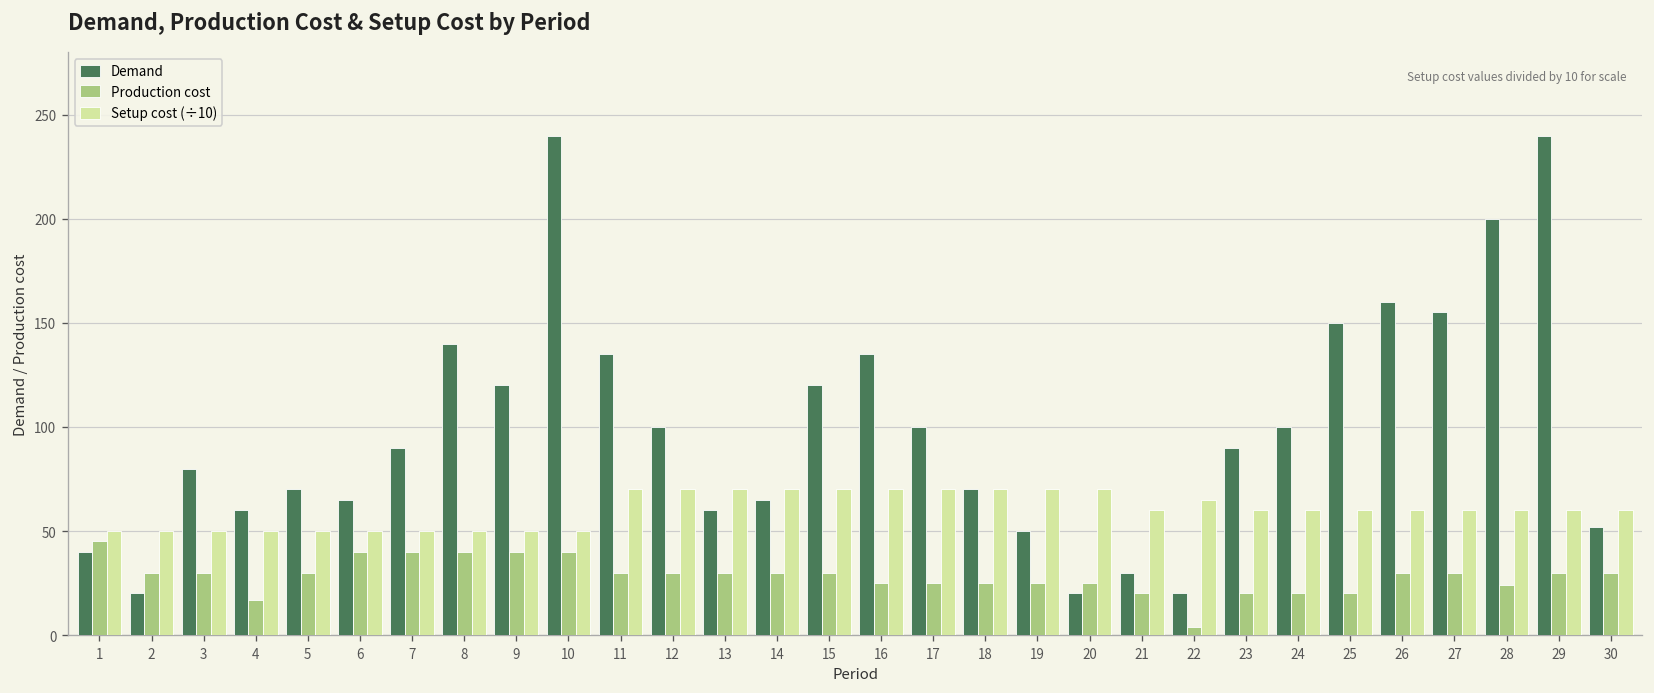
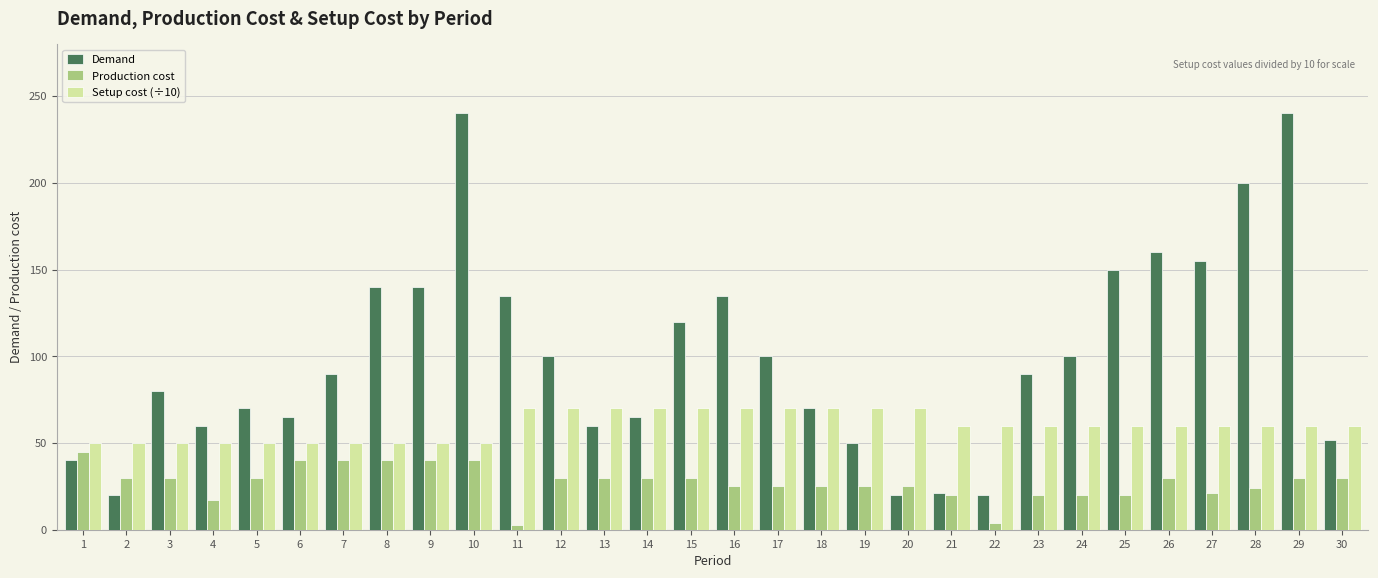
Demand, 9: 120 -> 140
Production cost, 11: 30 -> 3
Demand, 21: 30 -> 21
Setup cost (÷10), 22: 65 -> 60
Production cost, 27: 30 -> 21
